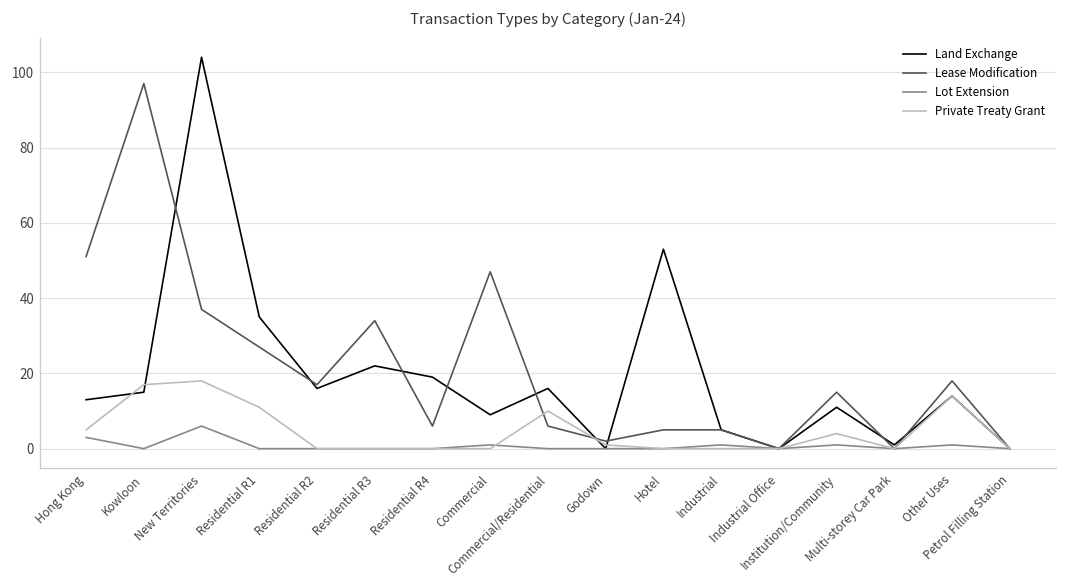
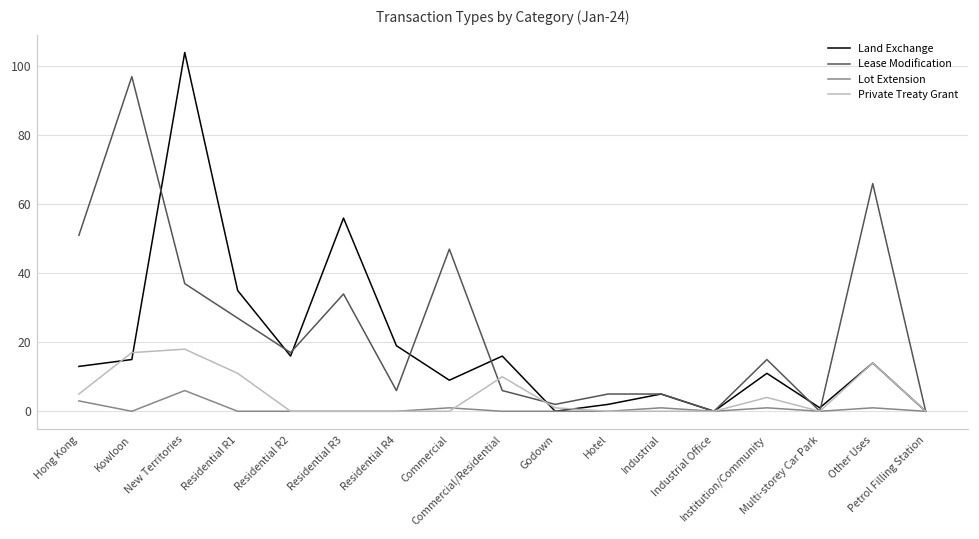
Land Exchange, Residential R3: 22 -> 56
Land Exchange, Hotel: 53 -> 2
Lease Modification, Other Uses: 18 -> 66
